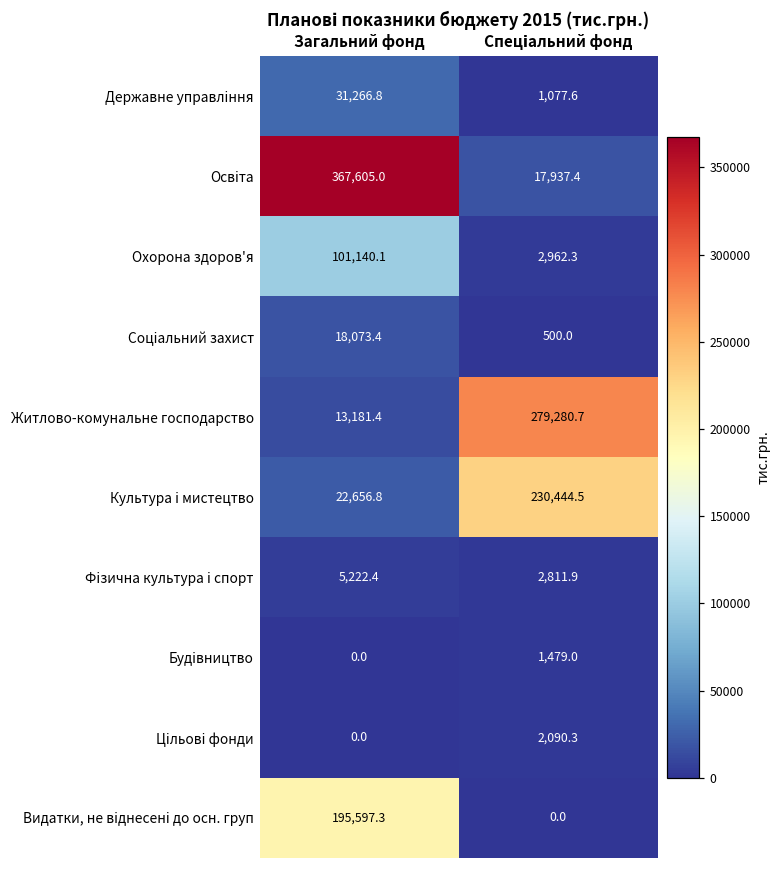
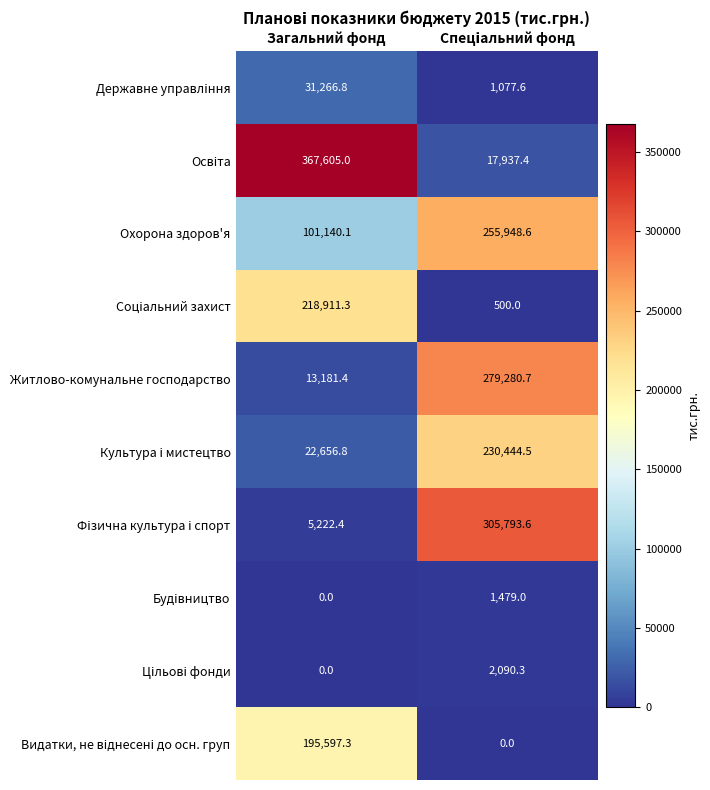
Охорона здоров'я, Спеціальний фонд: 2,962.3 -> 255,948.6
Соціальний захист, Загальний фонд: 18,073.4 -> 218,911.3
Фізична культура і спорт, Спеціальний фонд: 2,811.9 -> 305,793.6
